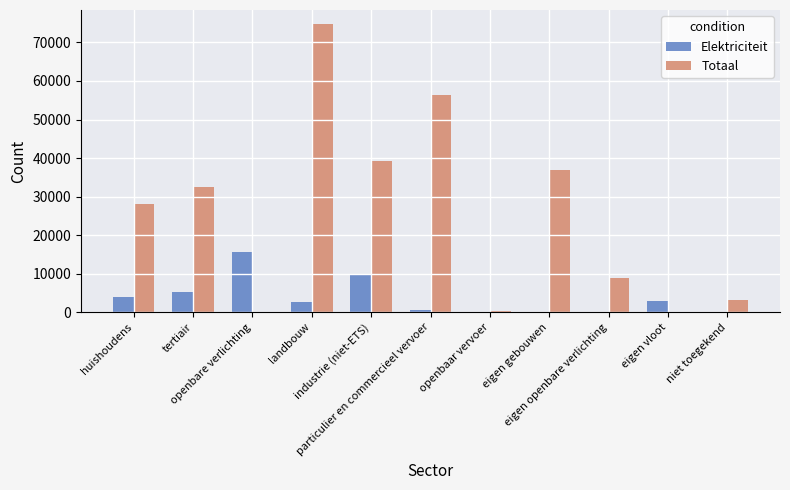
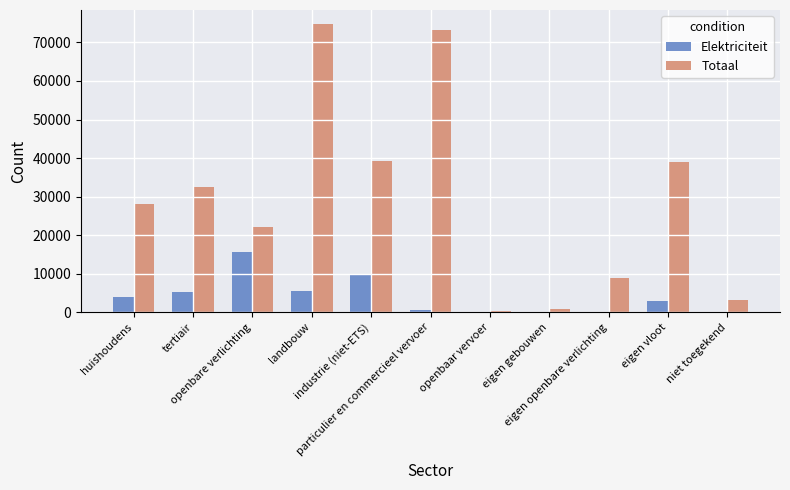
Totaal, openbare verlichting: 0 -> 22000
Elektriciteit, landbouw: 3000 -> 5000
Totaal, particulier en commercieel vervoer: 56000 -> 73000
Totaal, eigen gebouwen: 37000 -> 1000
Totaal, eigen vloot: 0 -> 39000
